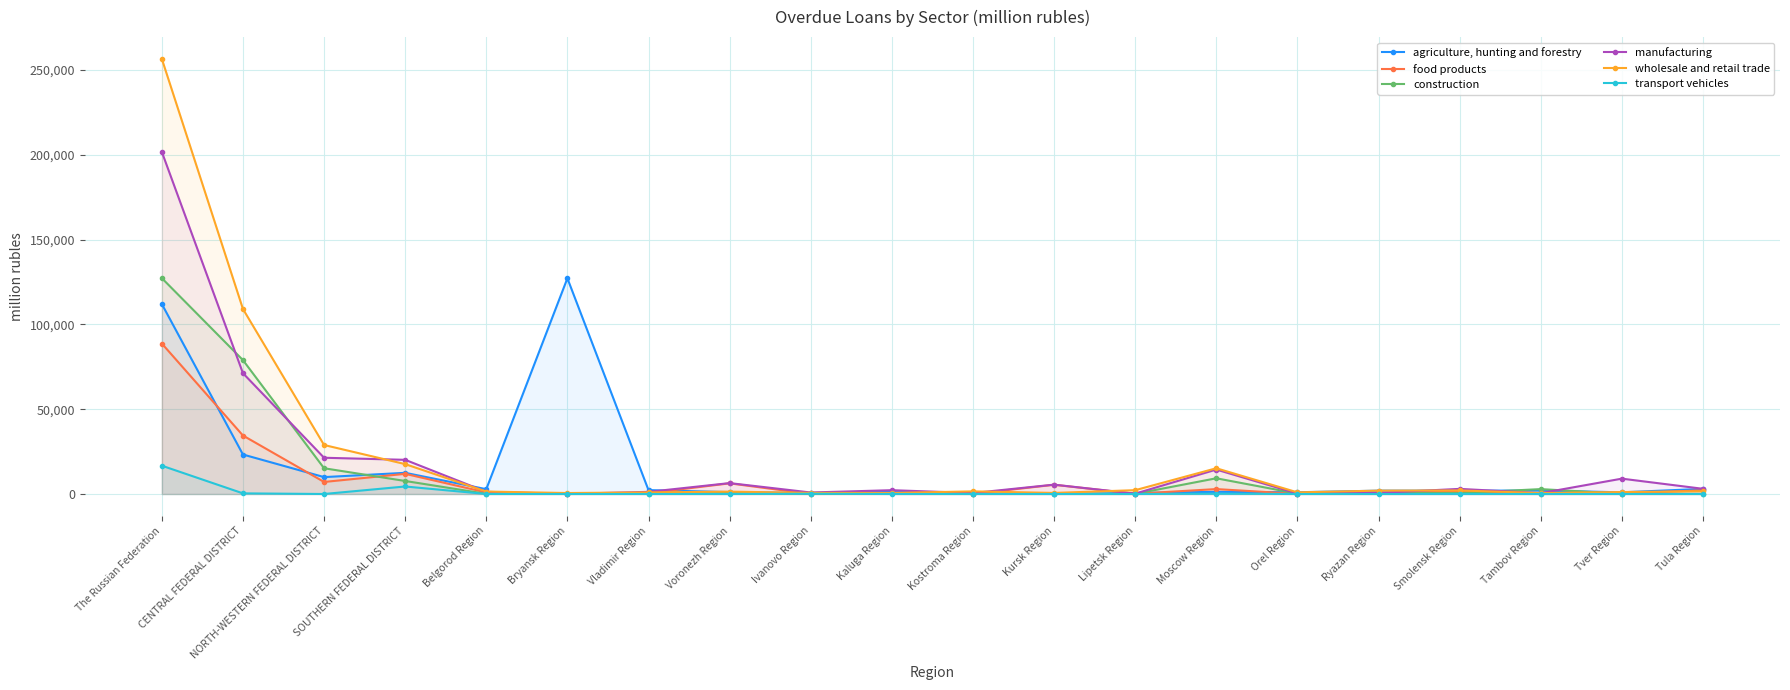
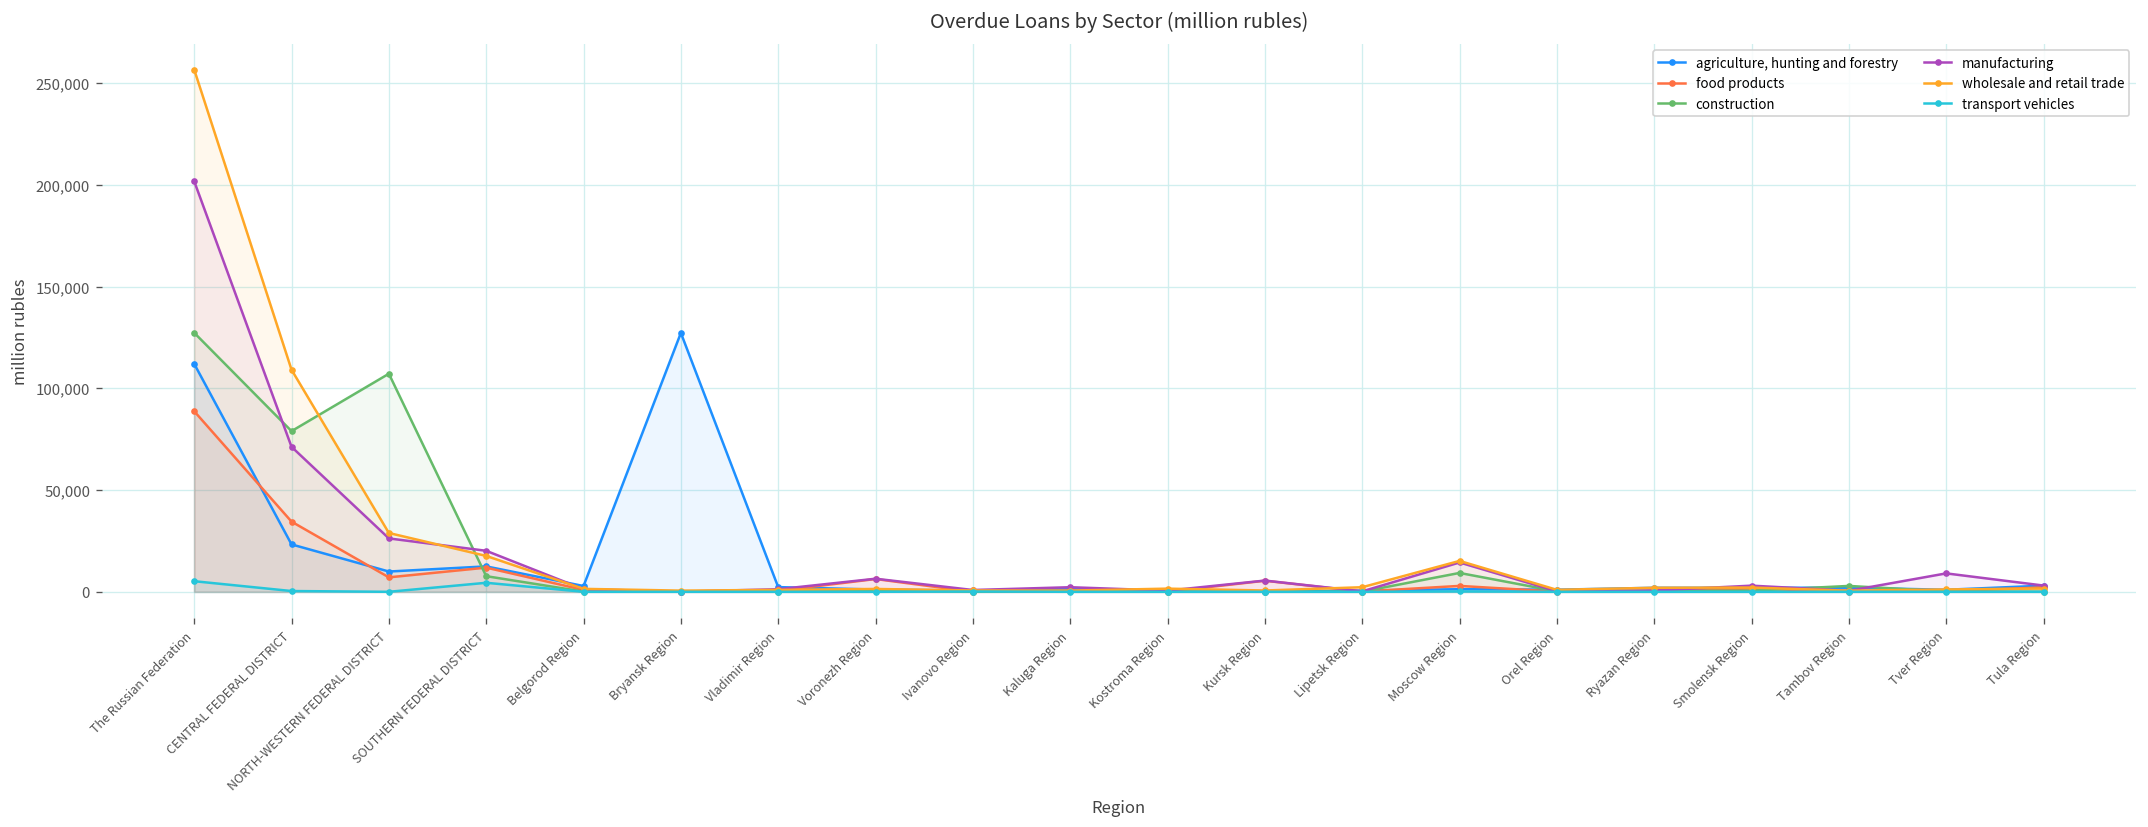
transport vehicles, The Russian Federation: 17,000 -> 5,000
construction, NORTH-WESTERN FEDERAL DISTRICT: 15,000 -> 107,000
manufacturing, NORTH-WESTERN FEDERAL DISTRICT: 21,000 -> 26,000
